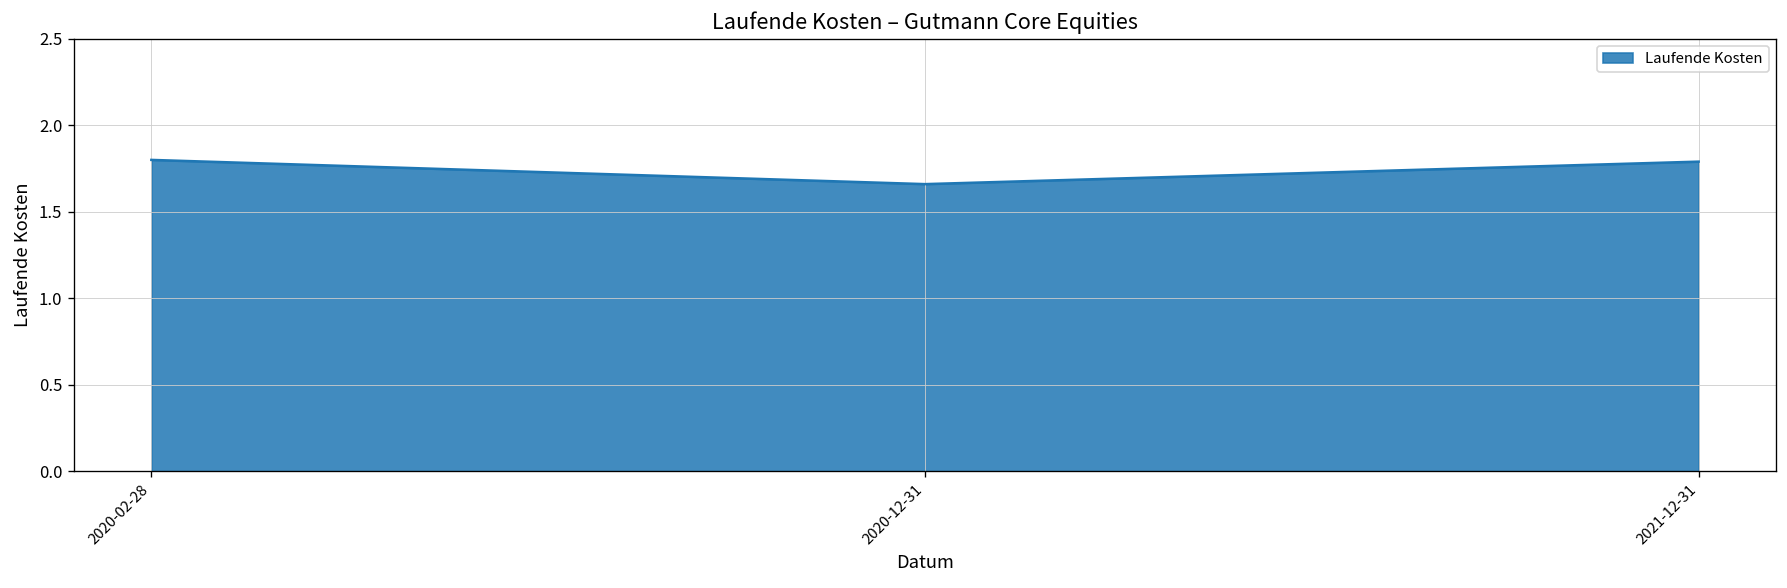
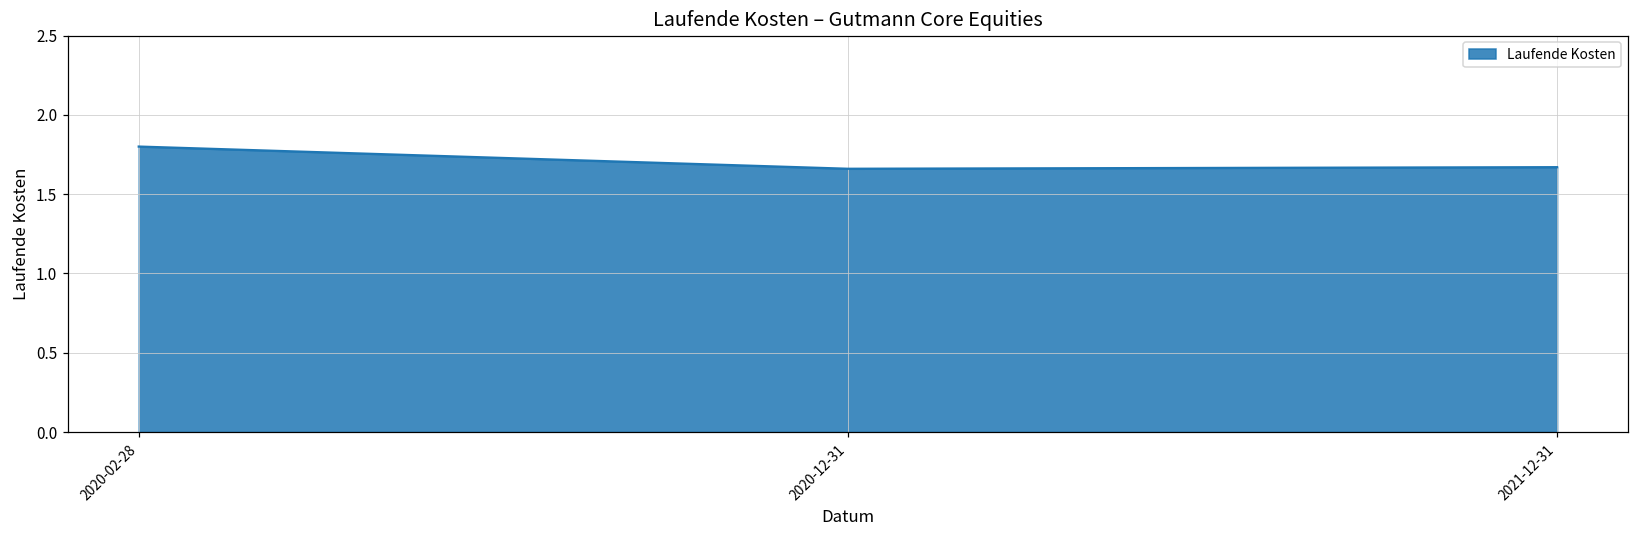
2021-12-31: 1.79 -> 1.67
